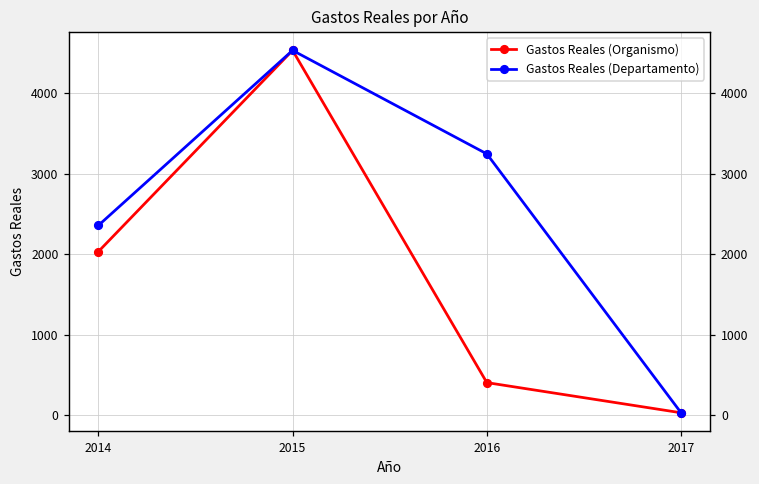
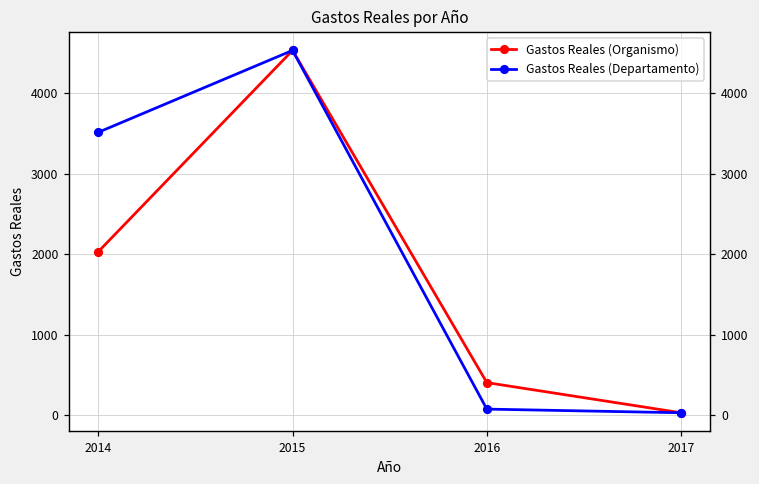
Gastos Reales (Departamento), 2014: 2400 -> 3500
Gastos Reales (Departamento), 2016: 3200 -> 100
